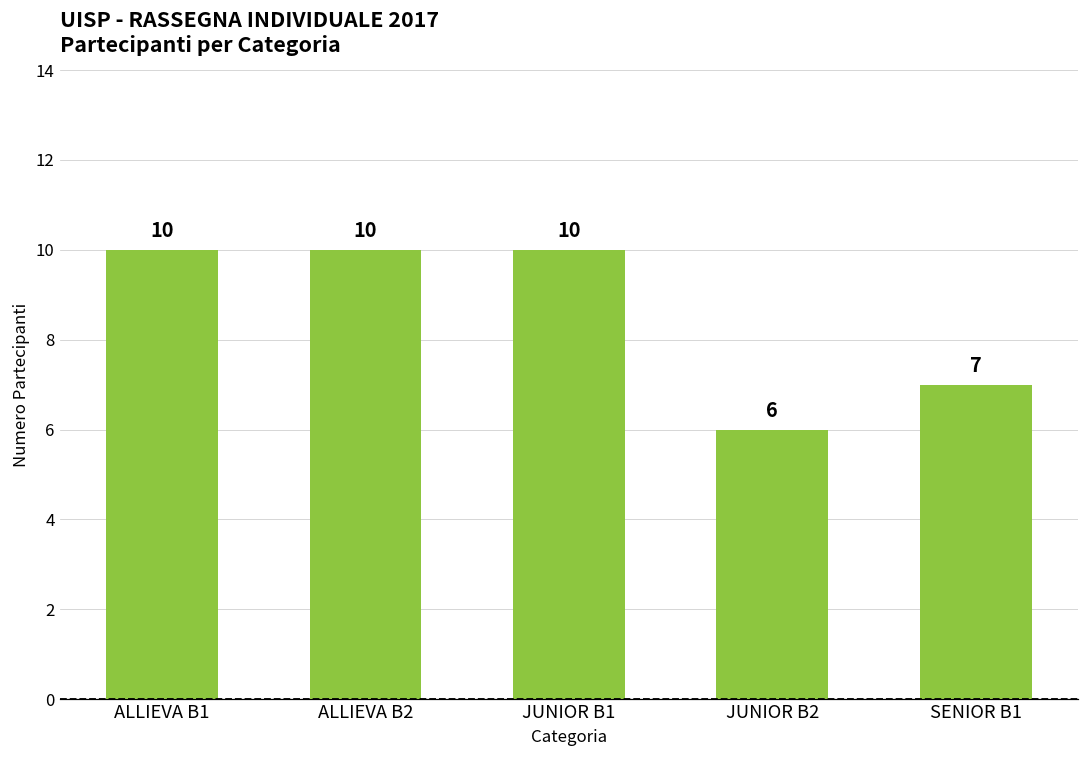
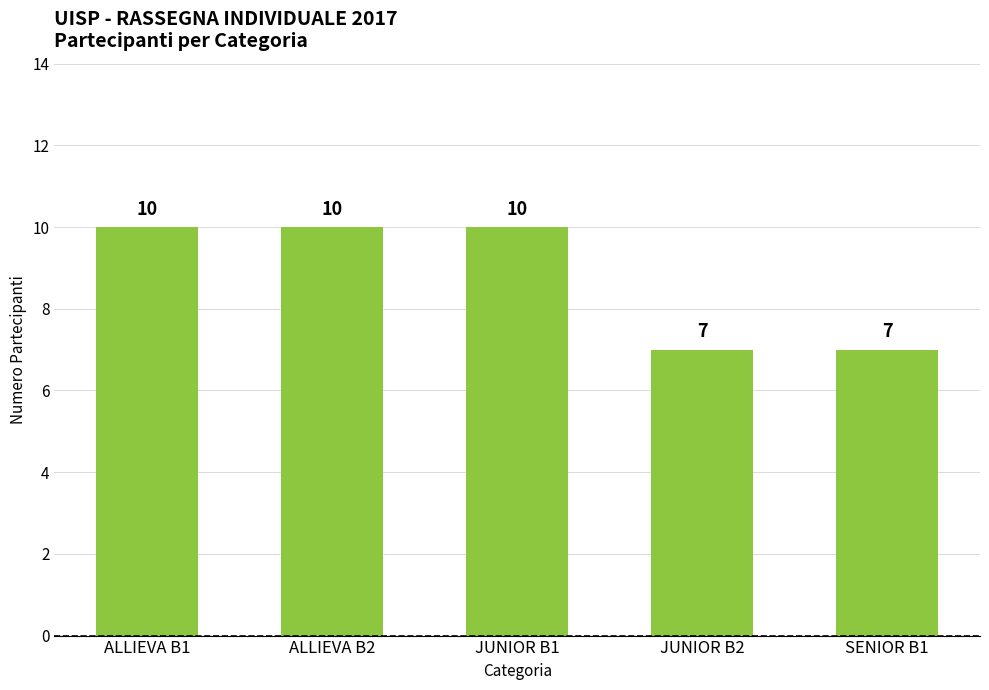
JUNIOR B2: 6 -> 7
